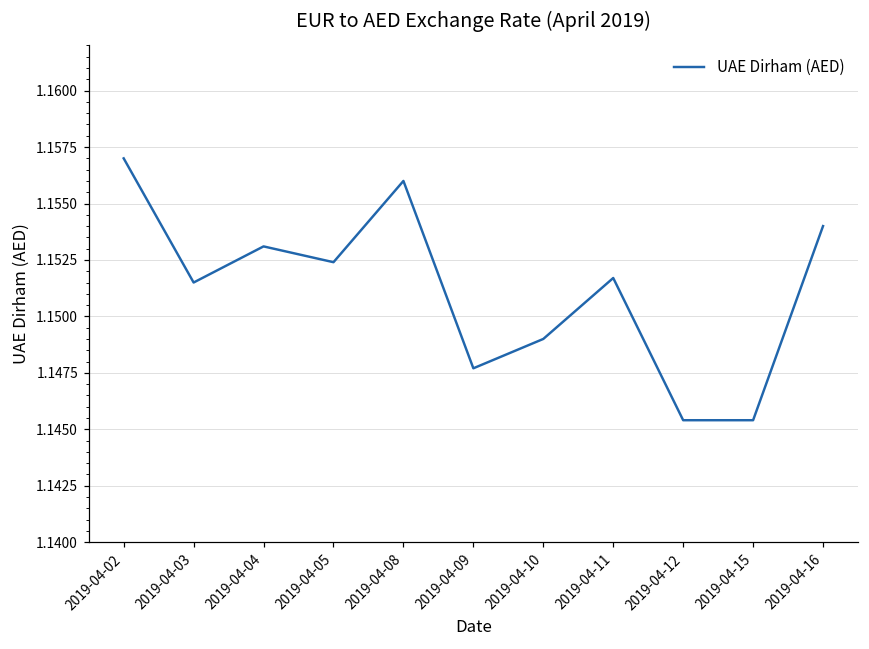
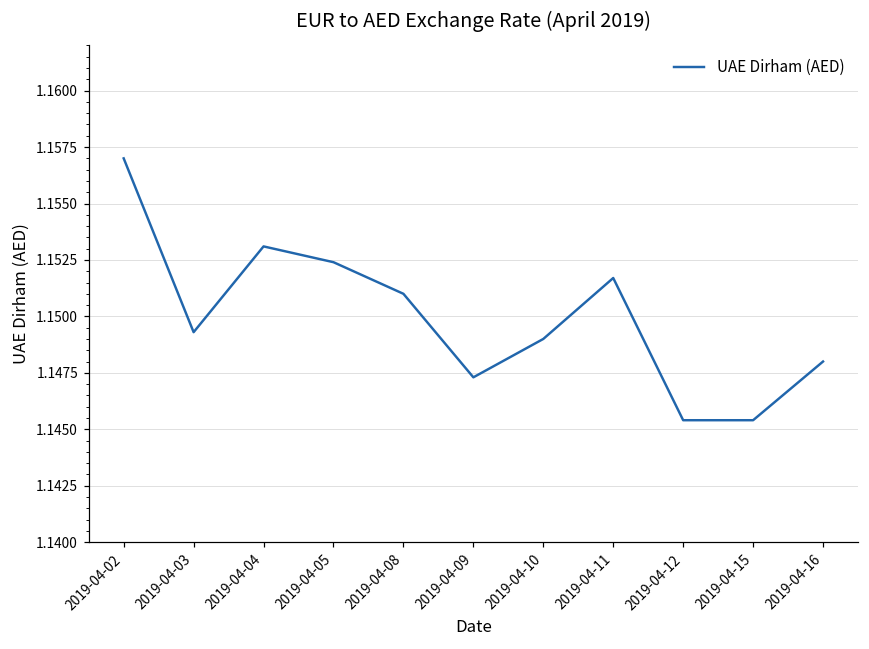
2019-04-03: 1.1515 -> 1.1493
2019-04-08: 1.156 -> 1.151
2019-04-09: 1.1477 -> 1.1473
2019-04-16: 1.154 -> 1.148
